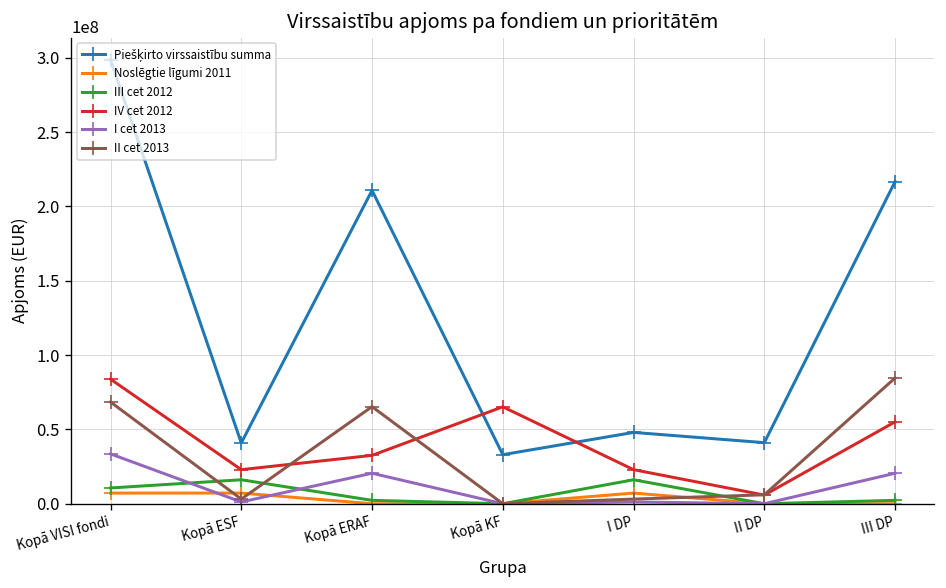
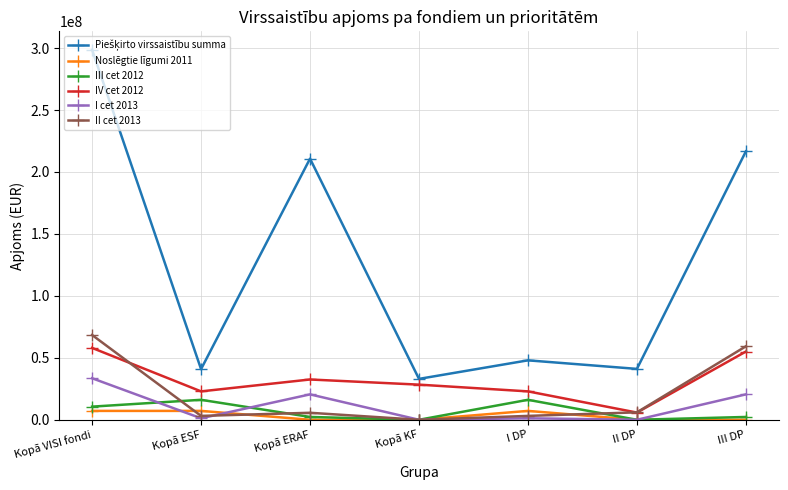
IV cet 2012, Kopā VISI fondi: 84000000 -> 58000000
II cet 2013, Kopā ERAF: 65000000 -> 6000000
IV cet 2012, Kopā KF: 65000000 -> 28000000
II cet 2013, III DP: 85000000 -> 59000000
